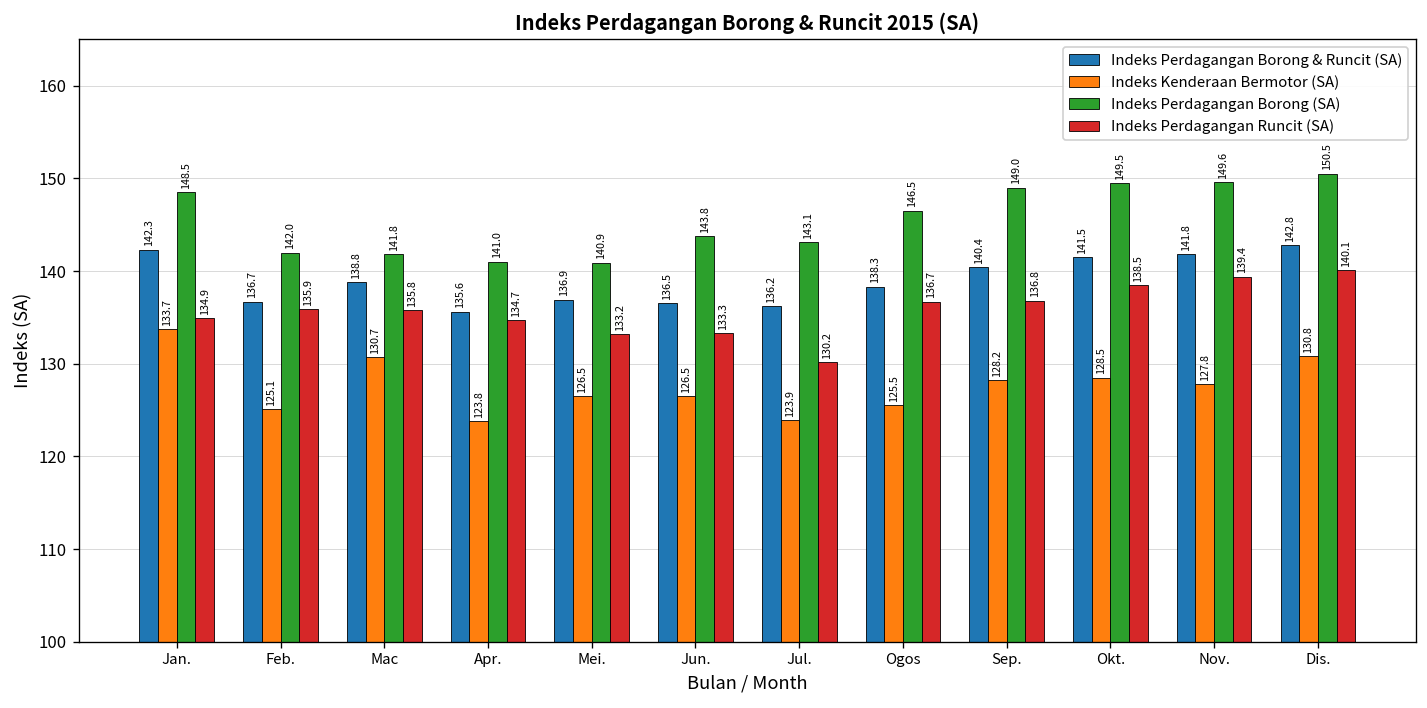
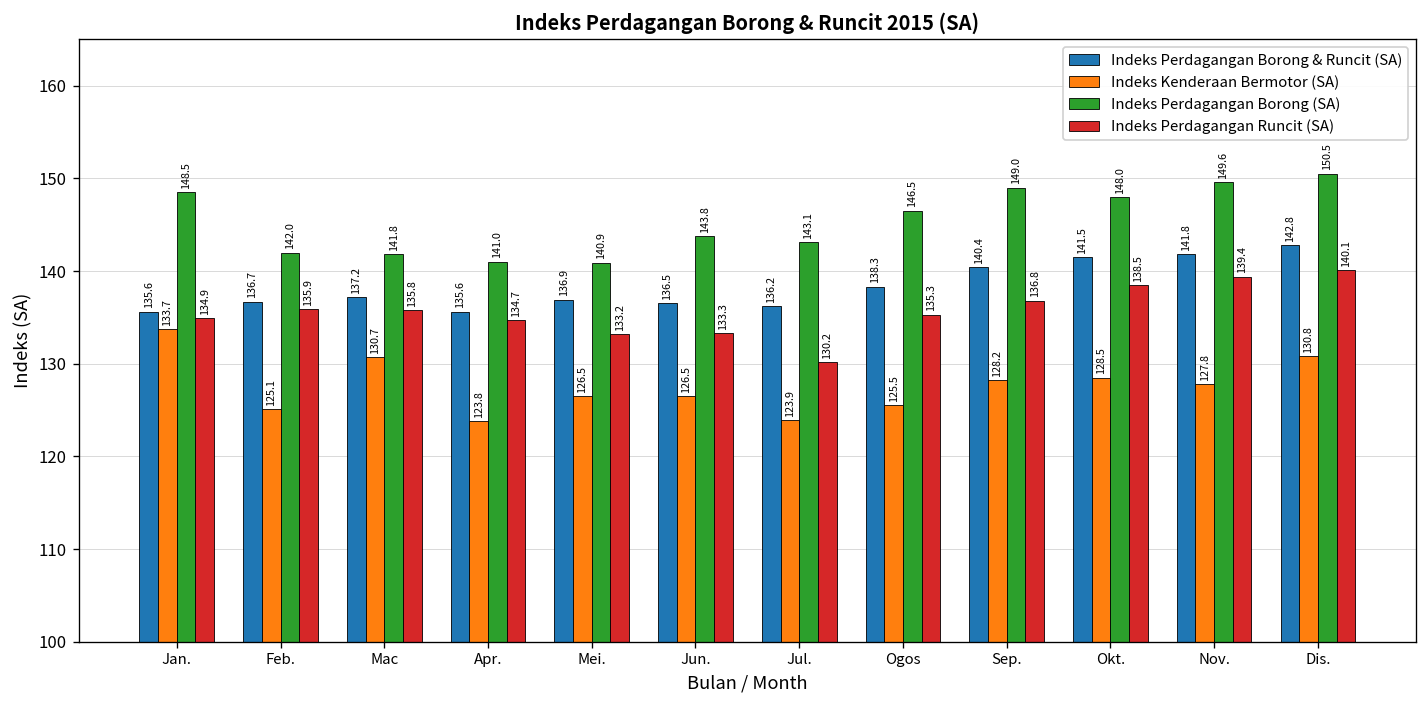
Indeks Perdagangan Borong & Runcit (SA), Jan.: 142.3 -> 135.6
Indeks Perdagangan Borong & Runcit (SA), Mac: 138.8 -> 137.2
Indeks Perdagangan Runcit (SA), Ogos: 136.7 -> 135.3
Indeks Perdagangan Borong (SA), Okt.: 149.5 -> 148.0
